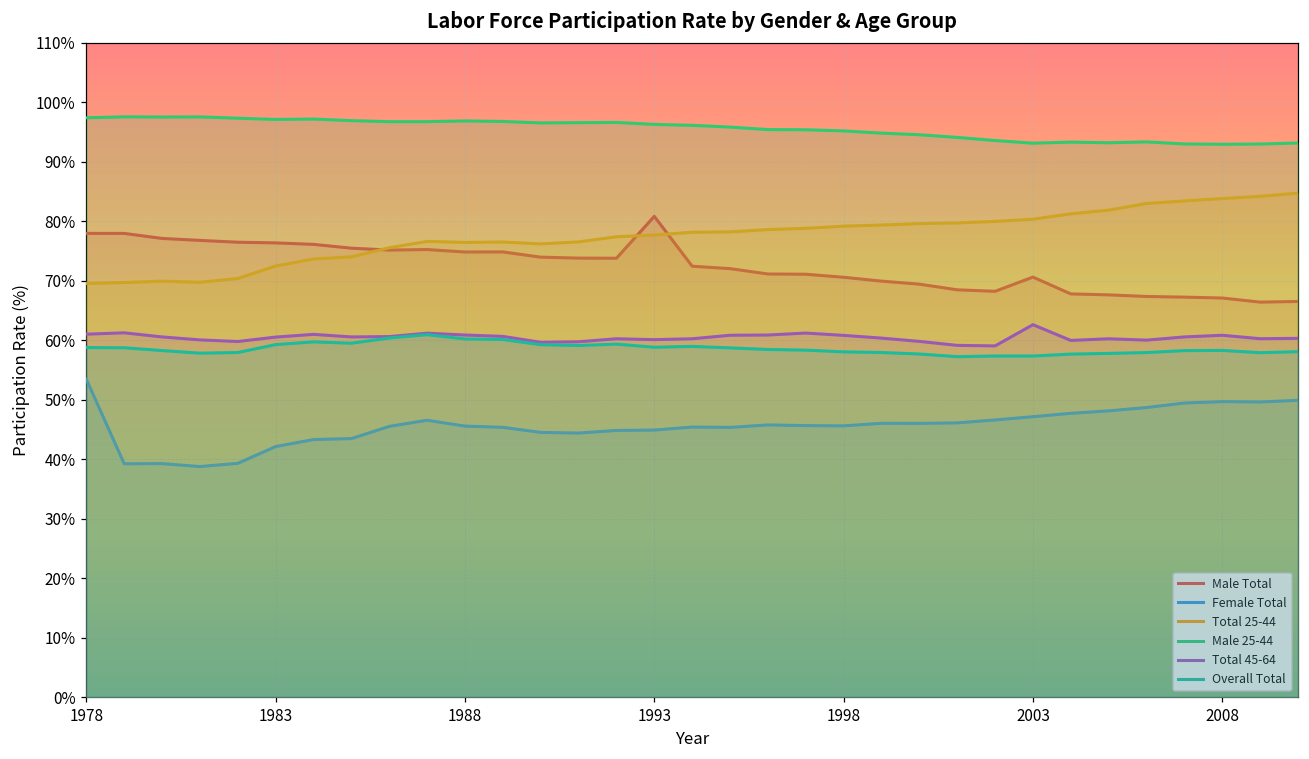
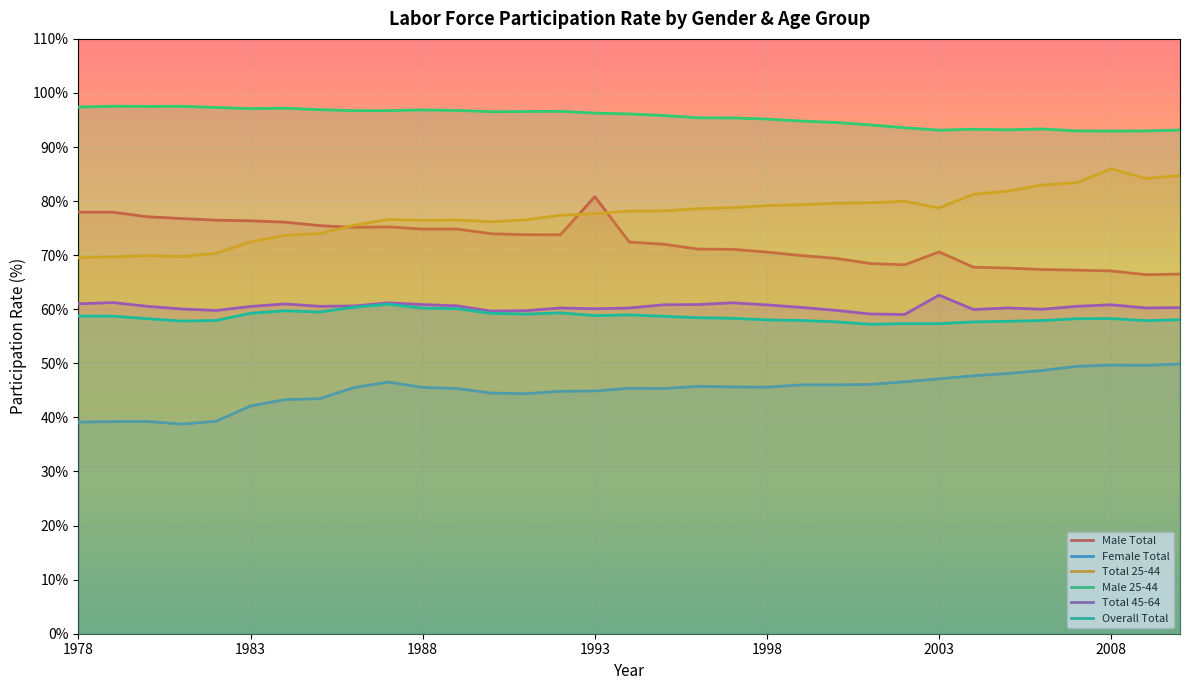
Female Total, 1978: 53% -> 39%
Total 25-44, 2003: 80% -> 79%
Total 25-44, 2008: 84% -> 86%
